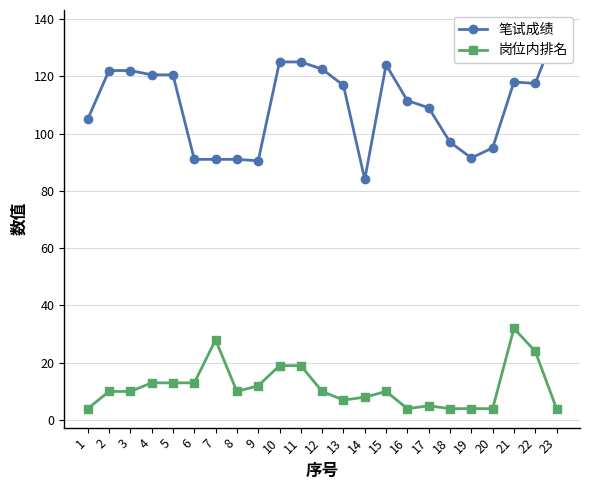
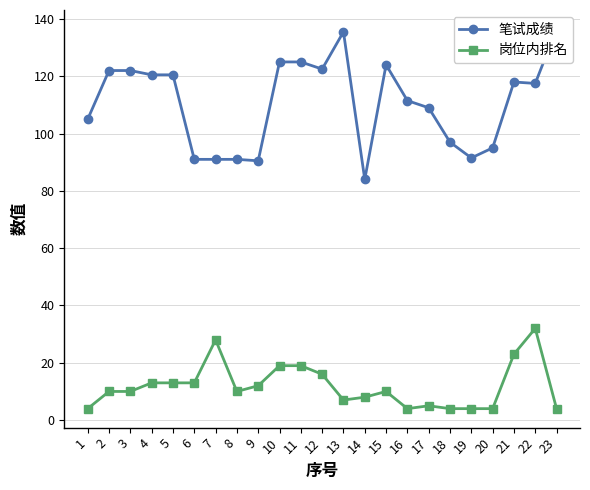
岗位内排名, 12: 10 -> 16
笔试成绩, 13: 117 -> 136
岗位内排名, 21: 32 -> 23
岗位内排名, 22: 24 -> 32
